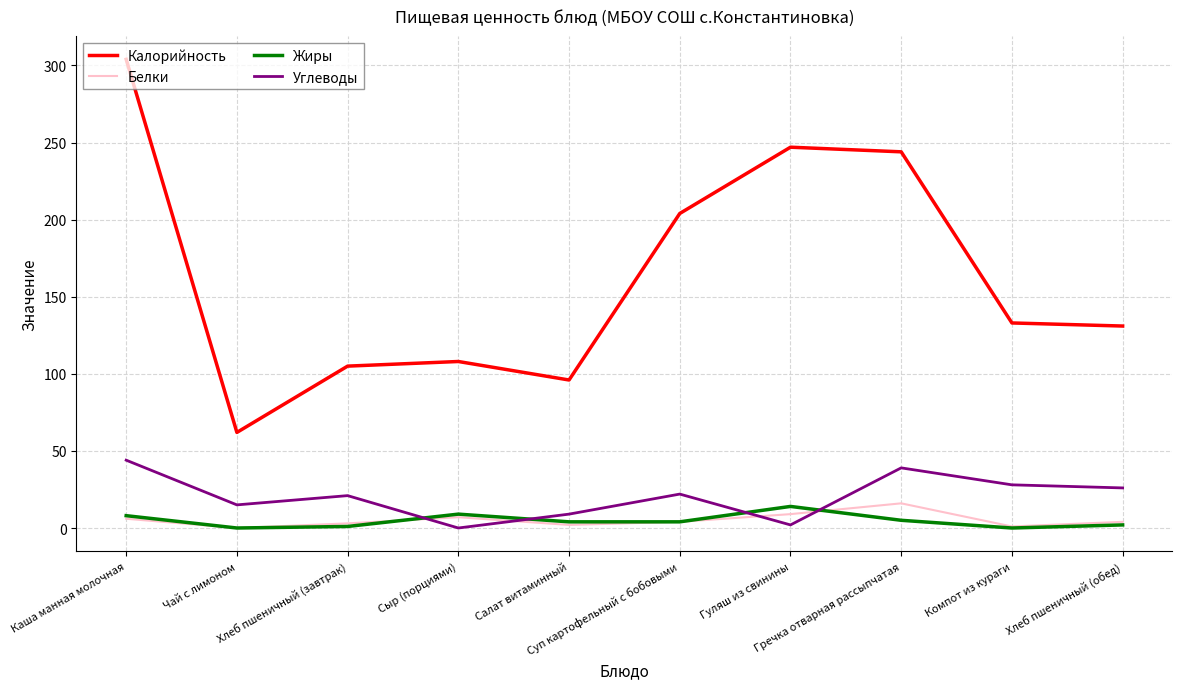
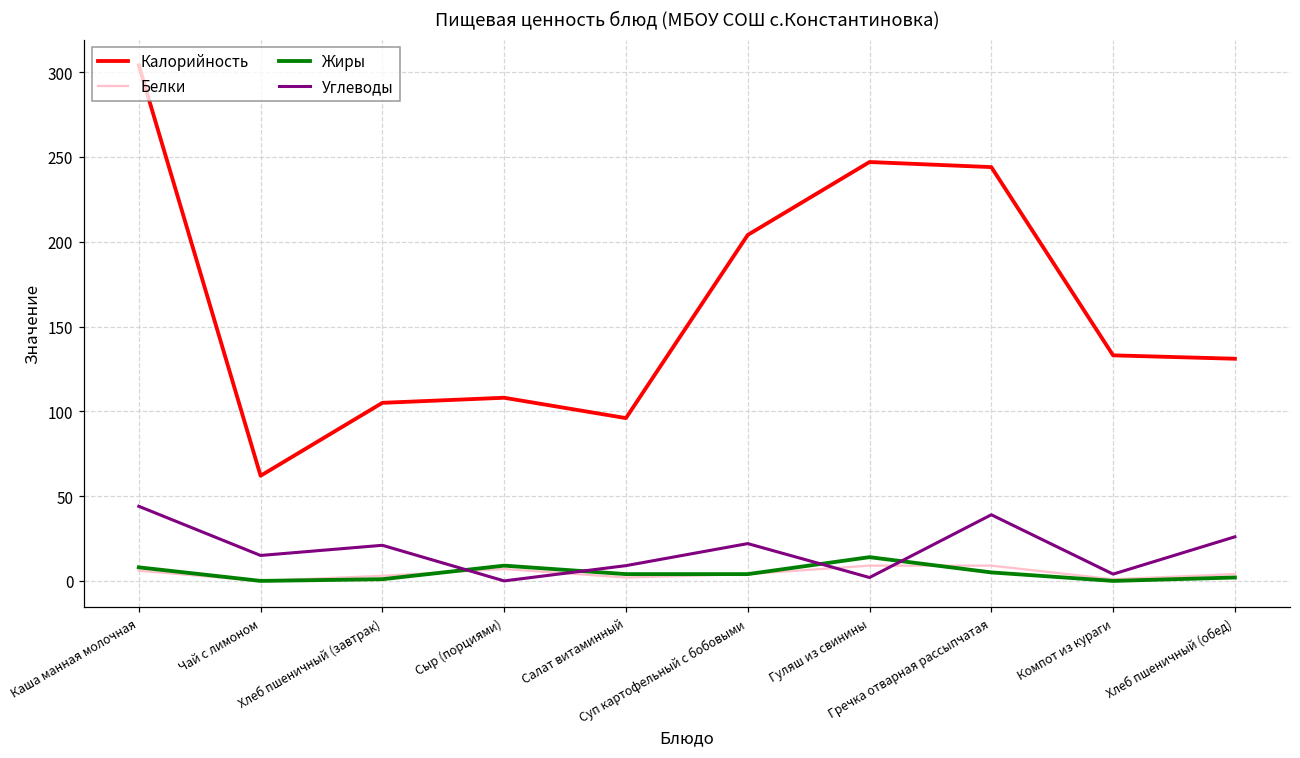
Белки, Гречка отварная рассыпчатая: 16 -> 9
Углеводы, Компот из кураги: 28 -> 4
